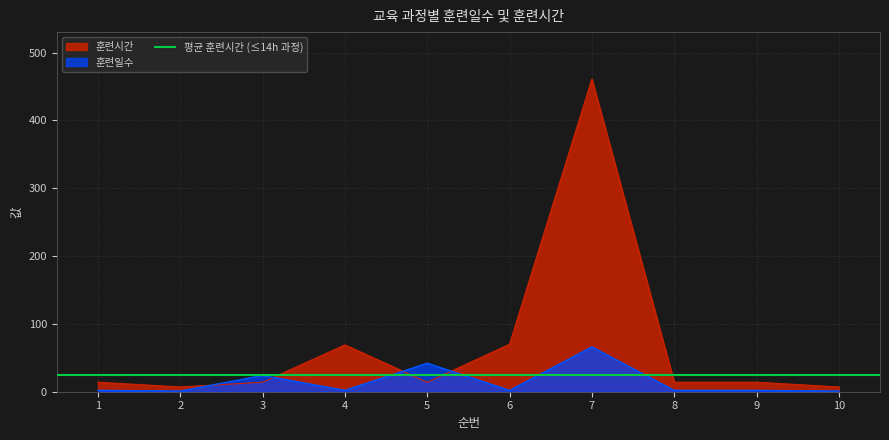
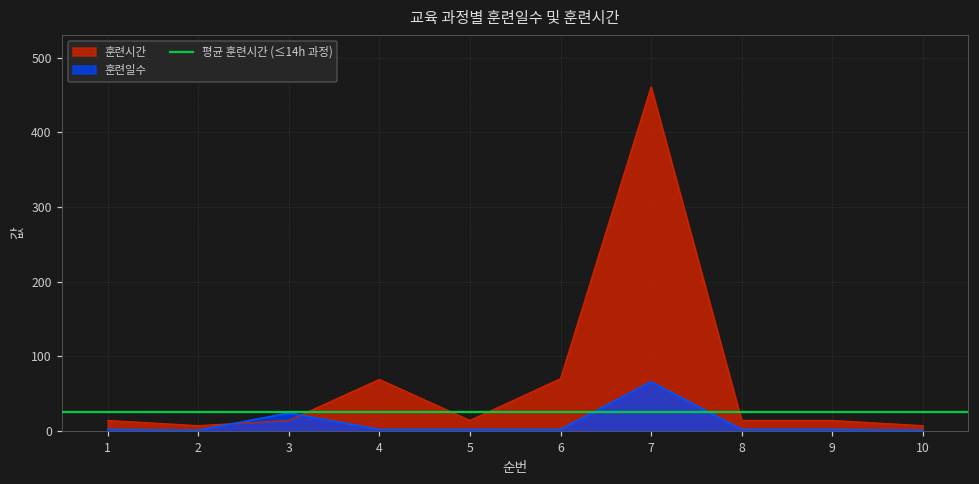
훈련일수, 5: 40 -> 0
